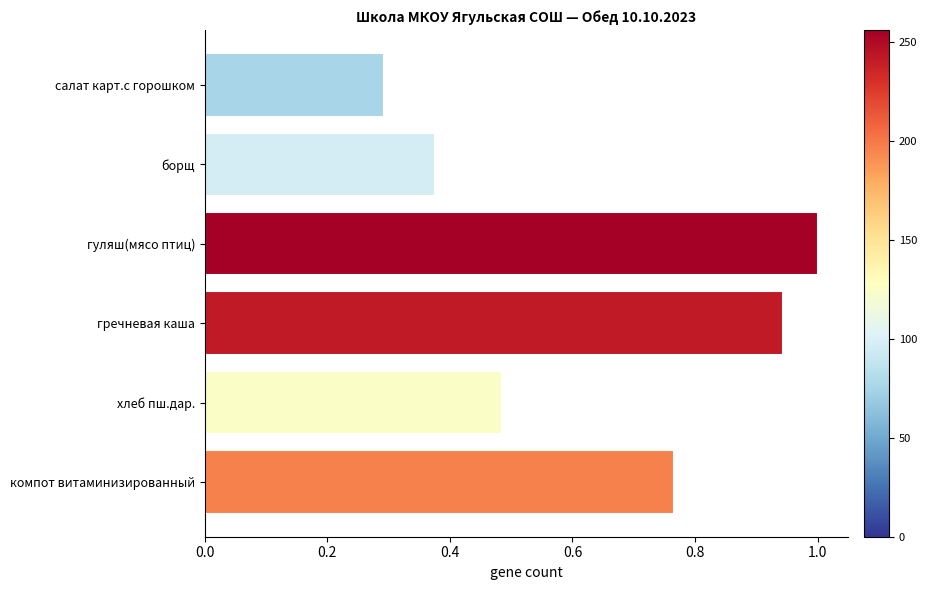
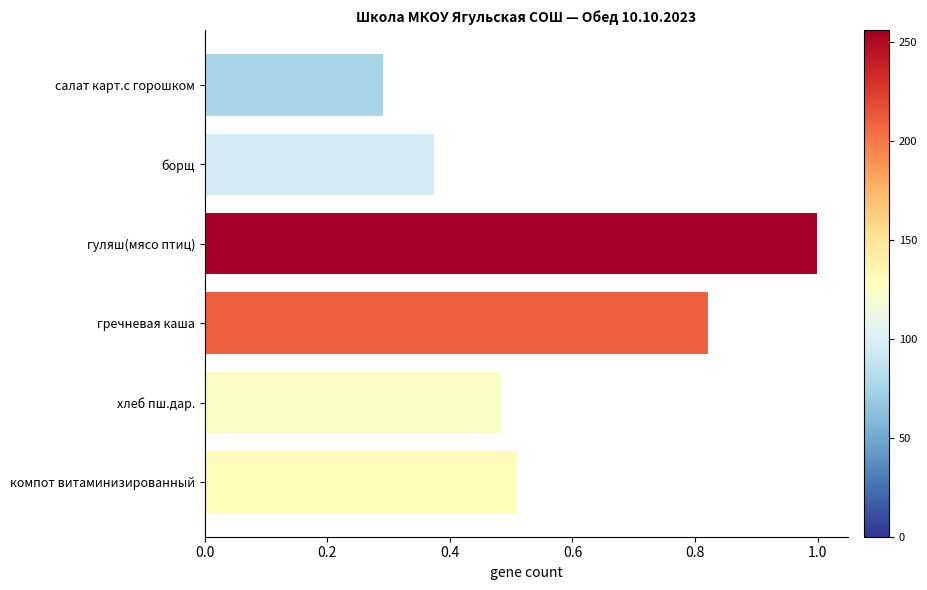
гречневая каша: 0.94 -> 0.82
компот витаминизированный: 0.77 -> 0.51
